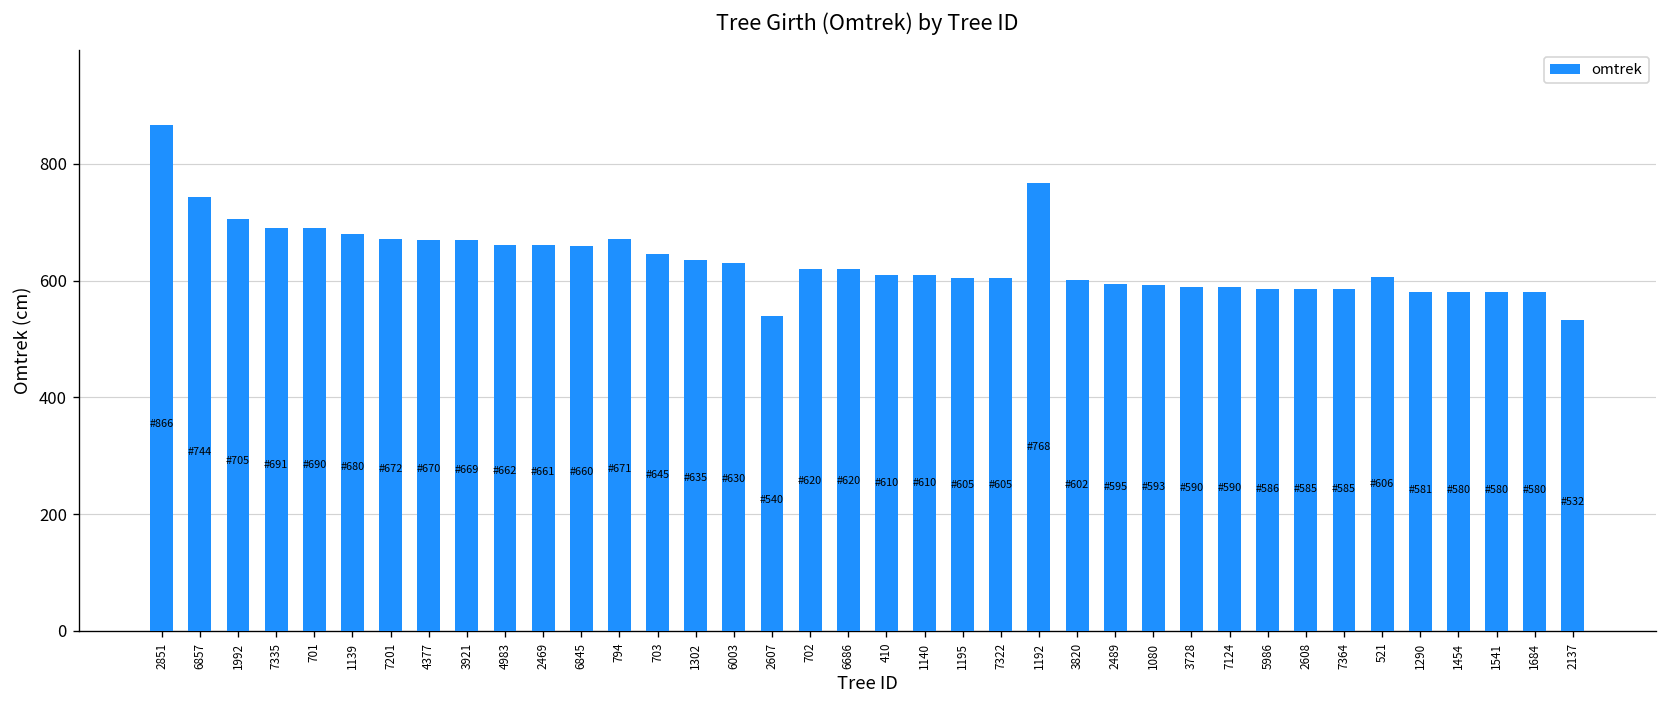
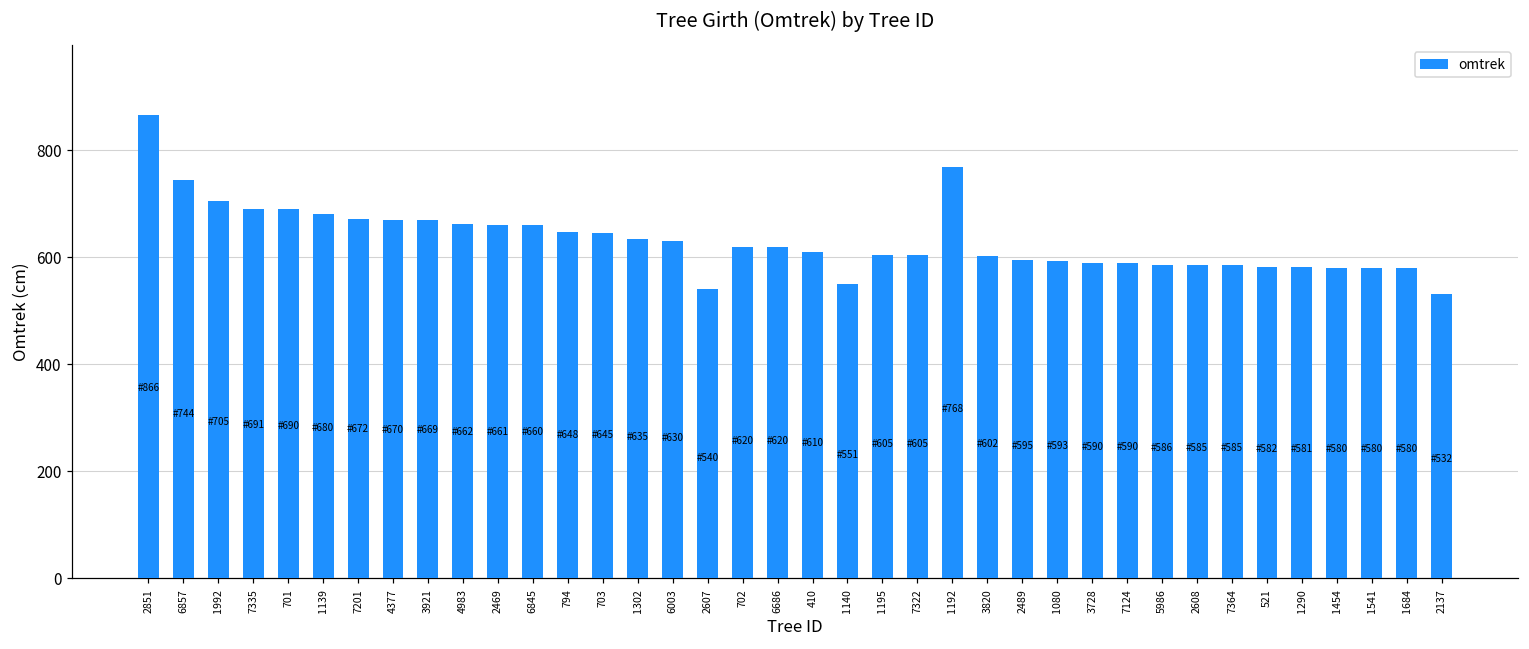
794: 671 -> 648
1140: 610 -> 551
521: 606 -> 582
